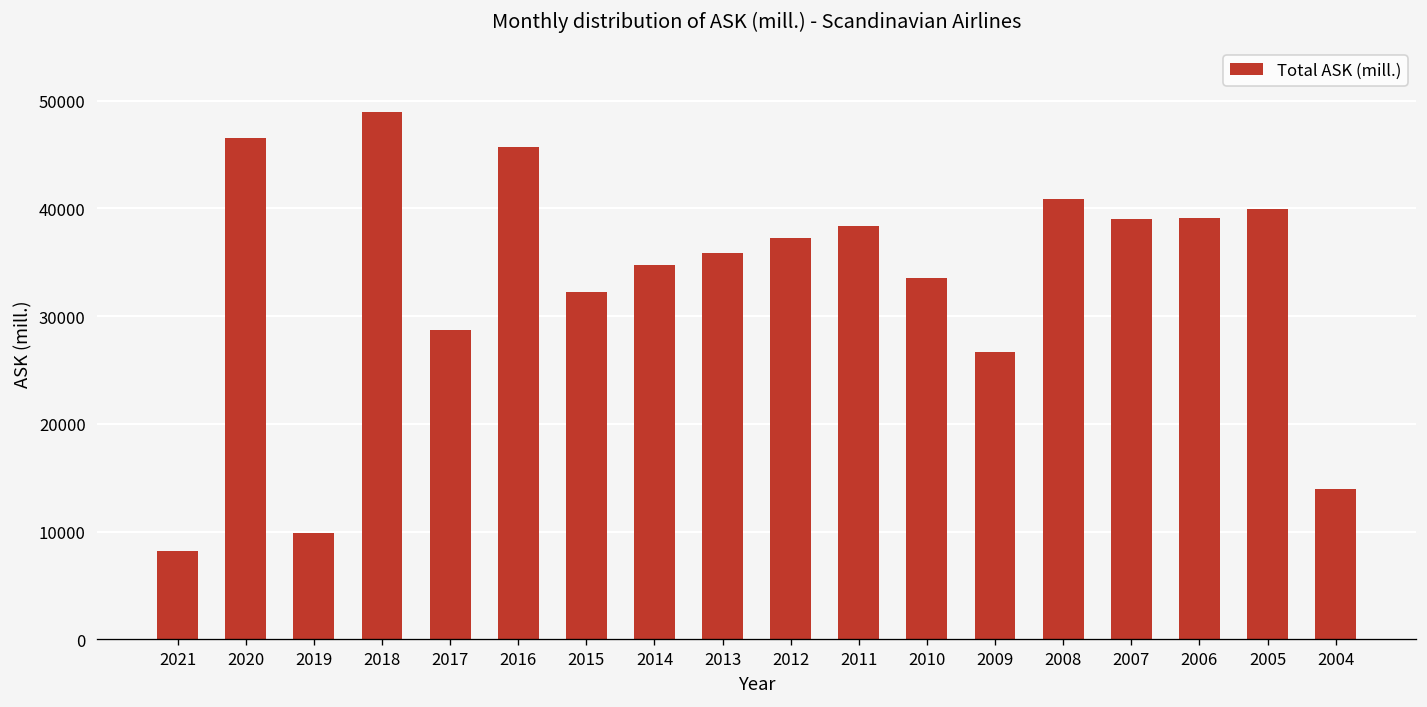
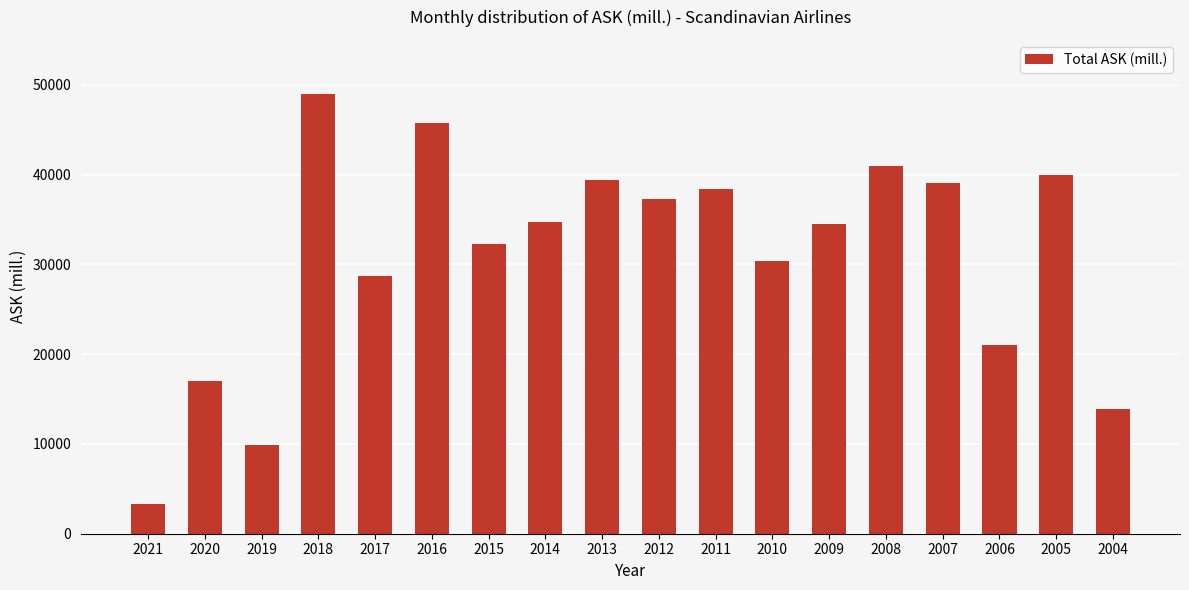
2021: 8000 -> 3000
2020: 46000 -> 17000
2013: 36000 -> 39000
2010: 34000 -> 30000
2009: 27000 -> 34000
2006: 39000 -> 21000
